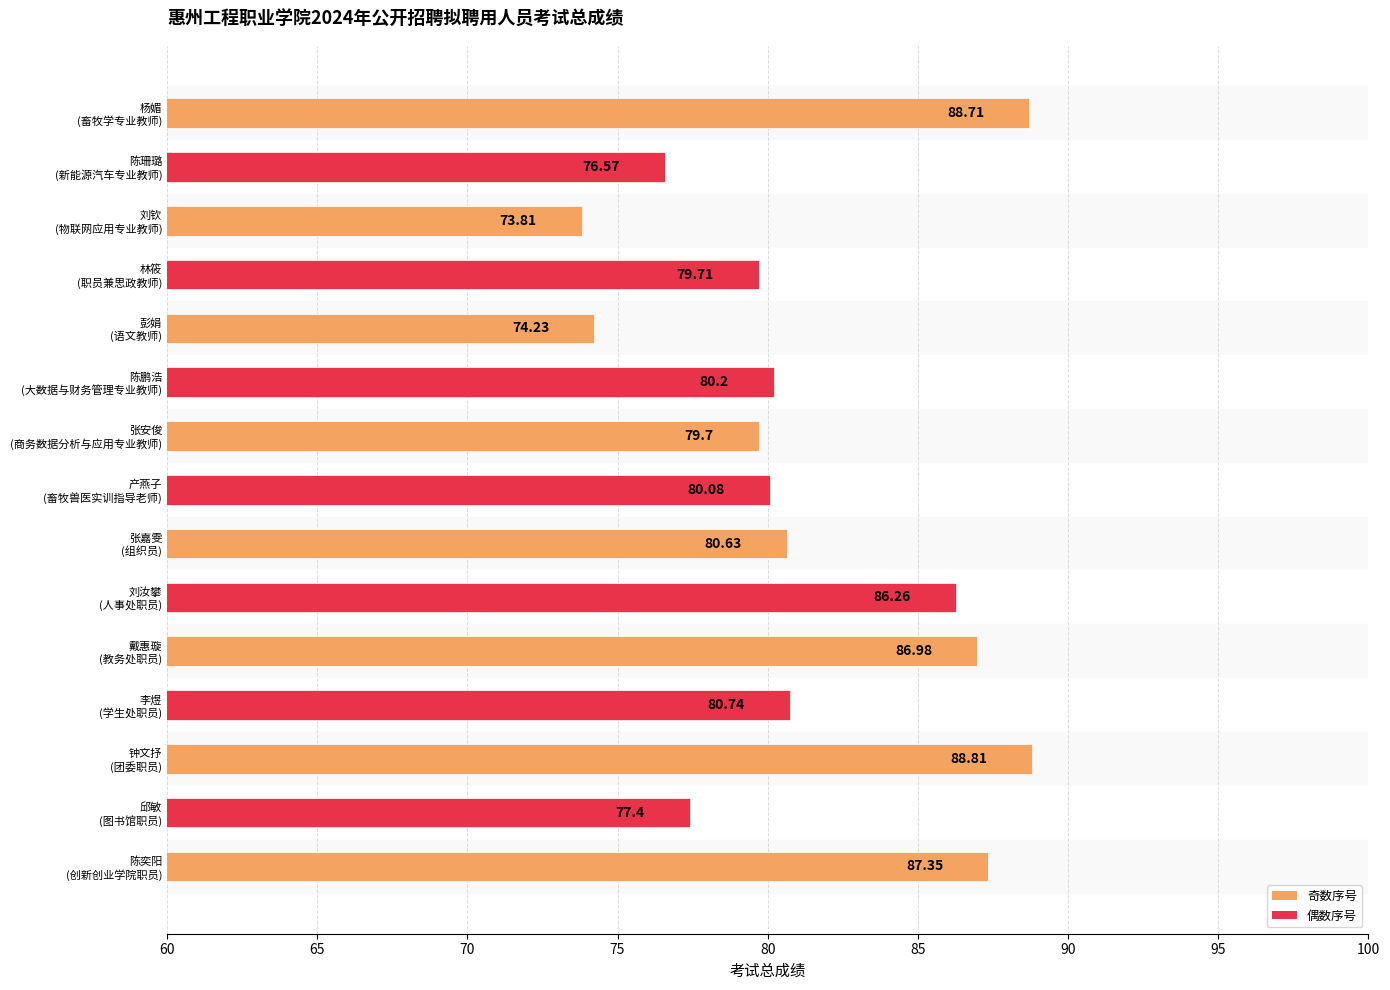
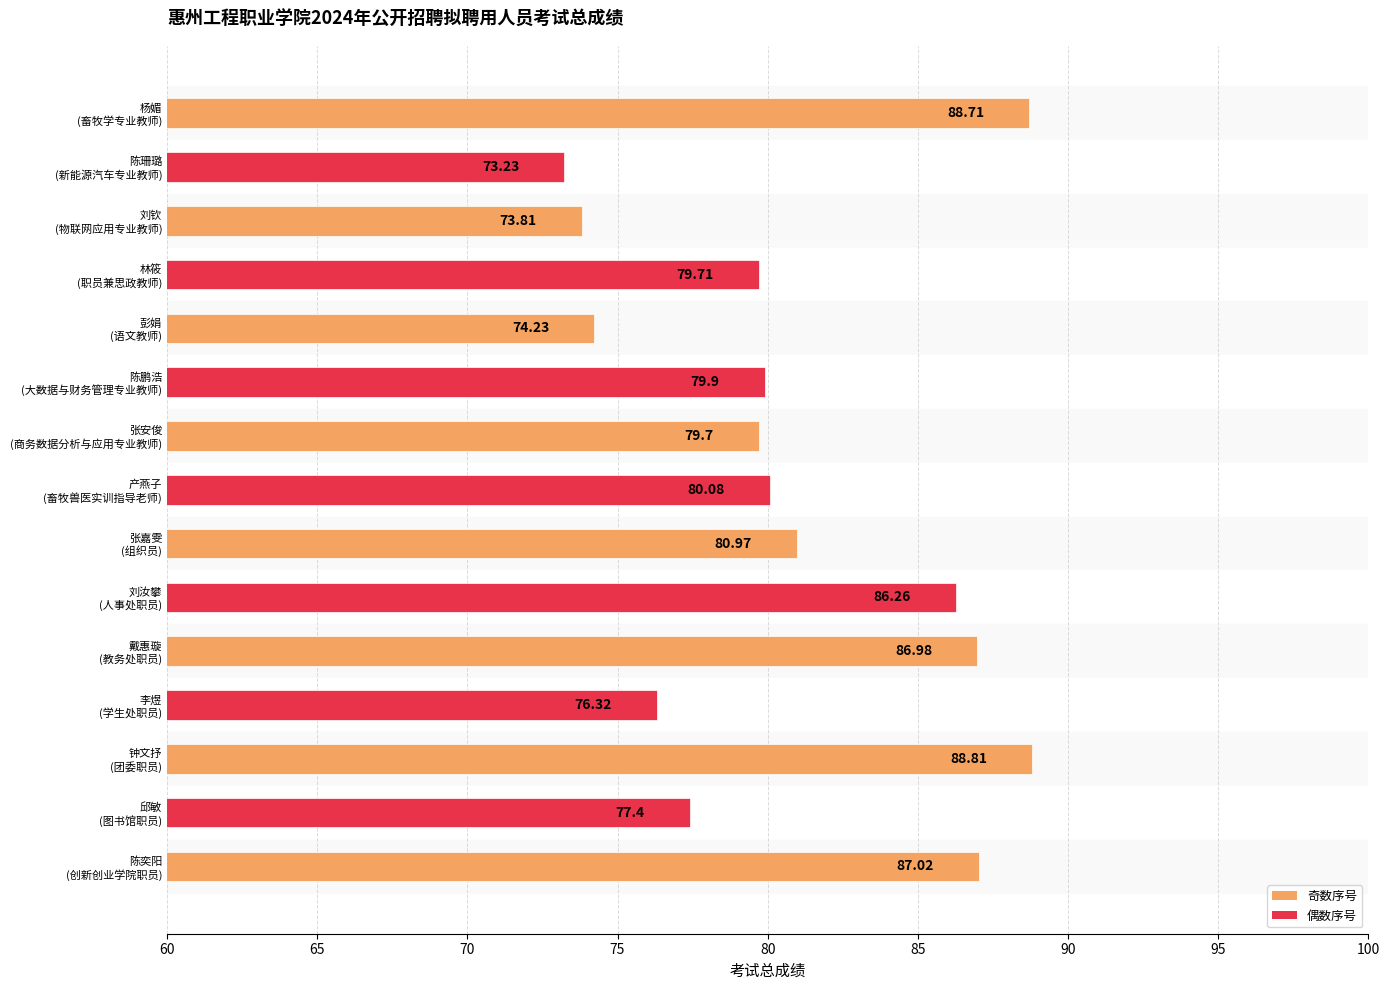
陈珊璐 (新能源汽车专业教师): 76.57 -> 73.23
陈鹏浩 (大数据与财务管理专业教师): 80.2 -> 79.9
张嘉雯 (组织员): 80.63 -> 80.97
李煜 (学生处职员): 80.74 -> 76.32
陈奕阳 (创新创业学院职员): 87.35 -> 87.02
